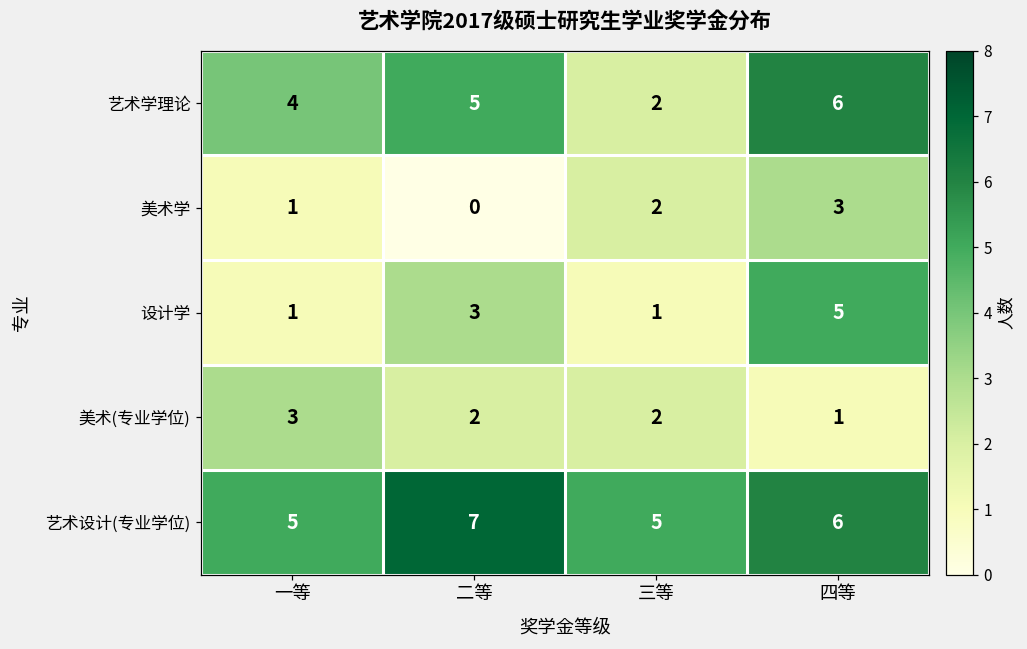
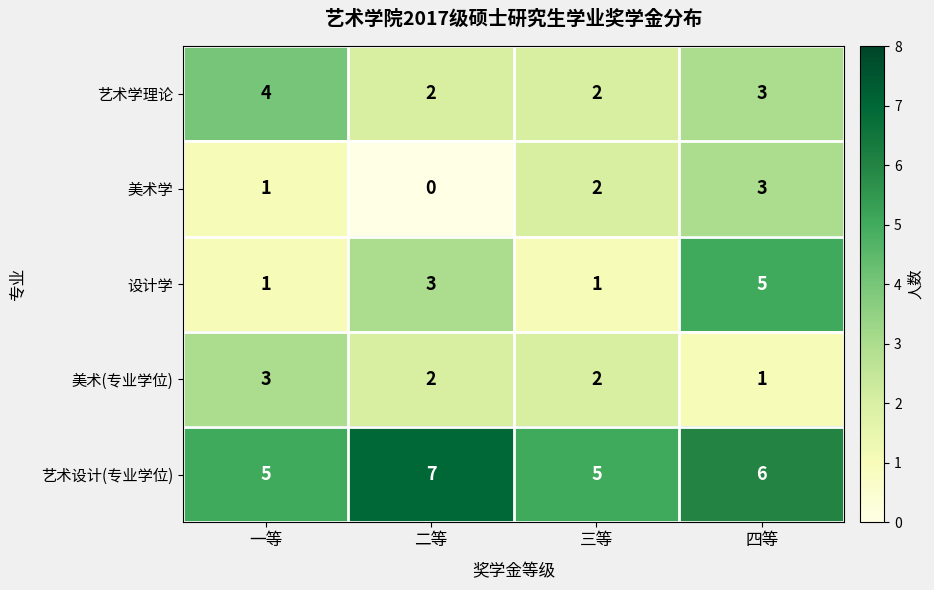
艺术学理论, 二等: 5 -> 2
艺术学理论, 四等: 6 -> 3
